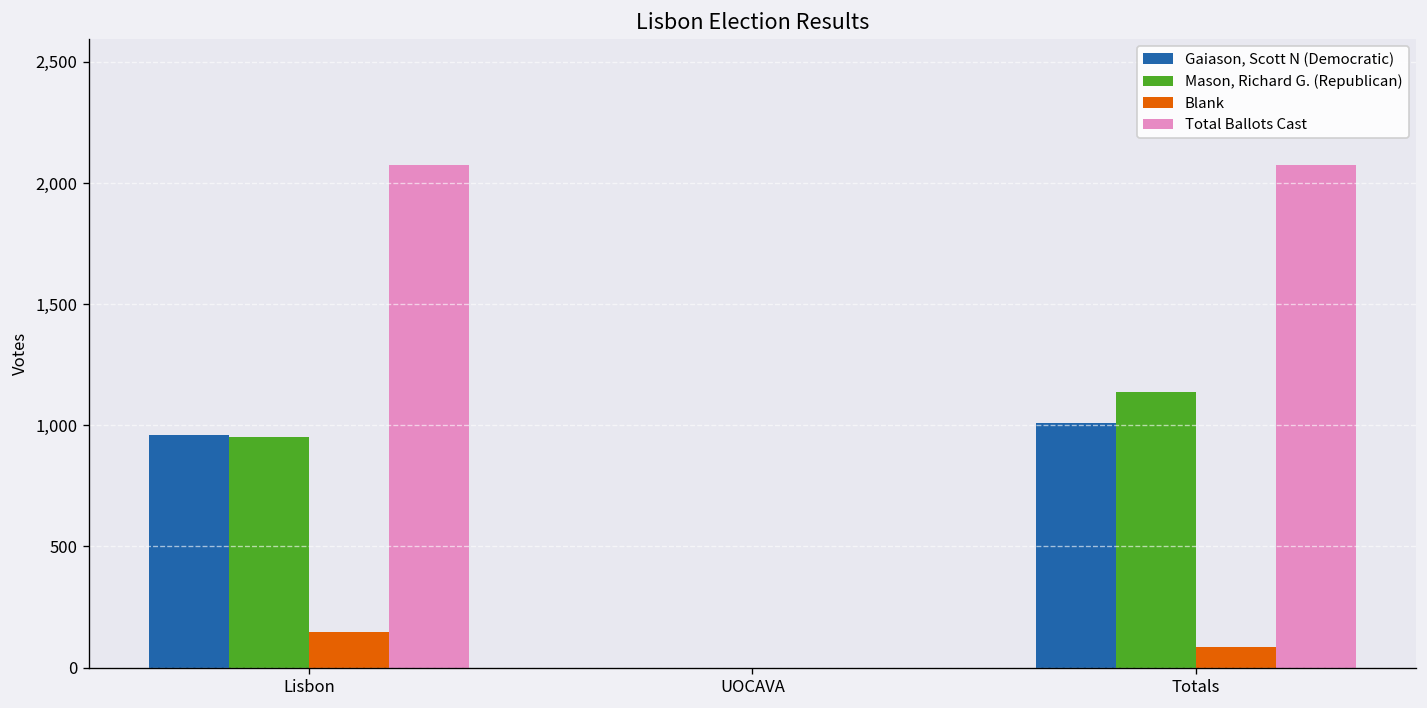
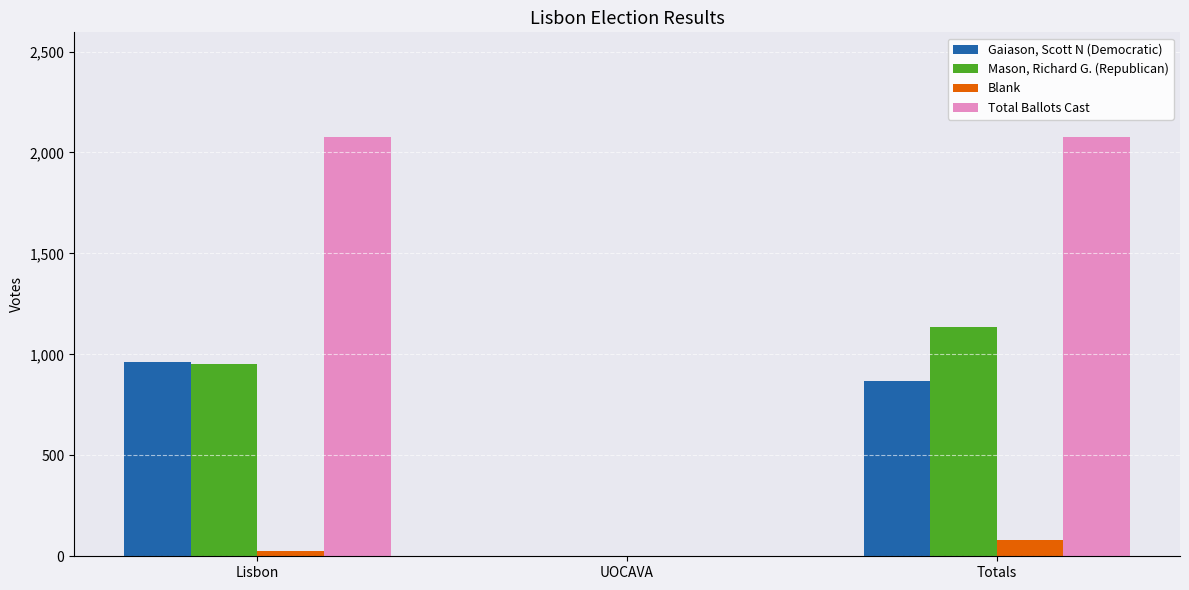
Blank, Lisbon: 150 -> 30
Gaiason, Scott N (Democratic), Totals: 1,010 -> 870
